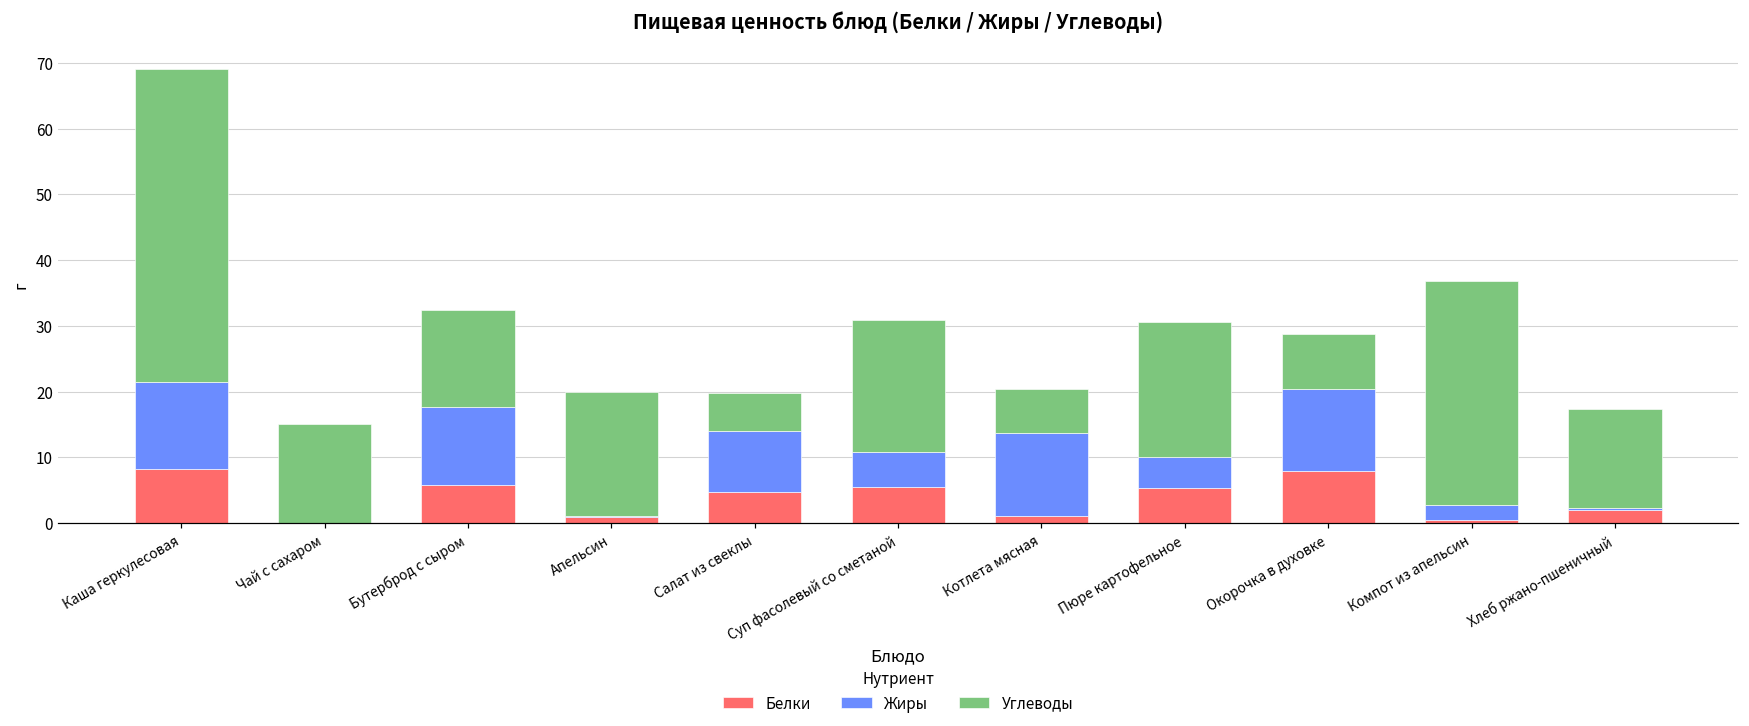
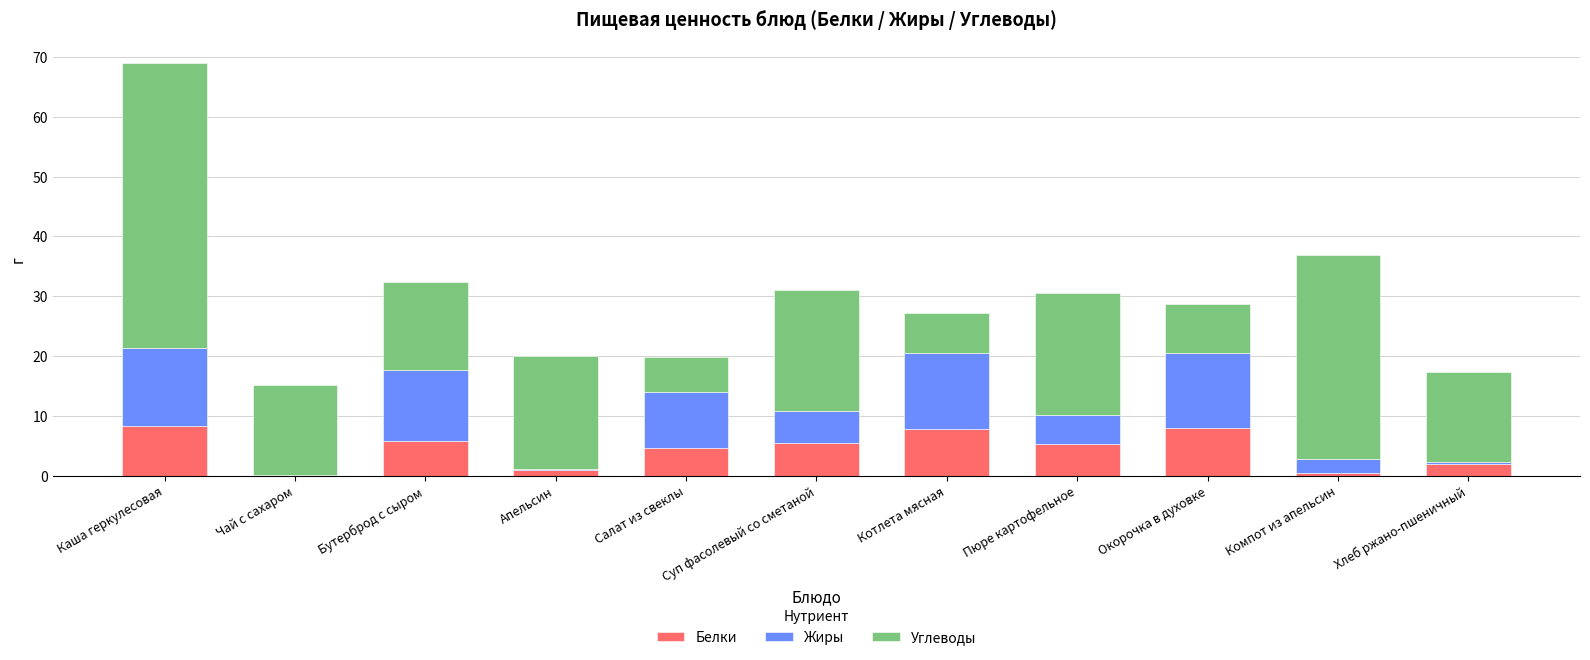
Белки, Котлета мясная: 1 -> 8
